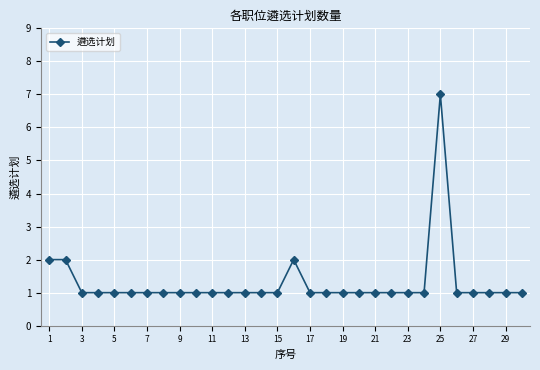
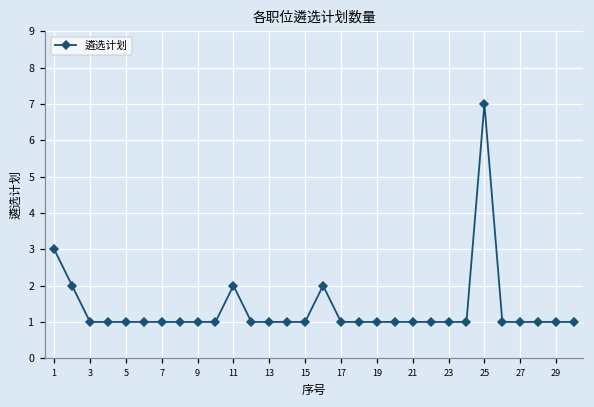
1: 2 -> 3
11: 1 -> 2
